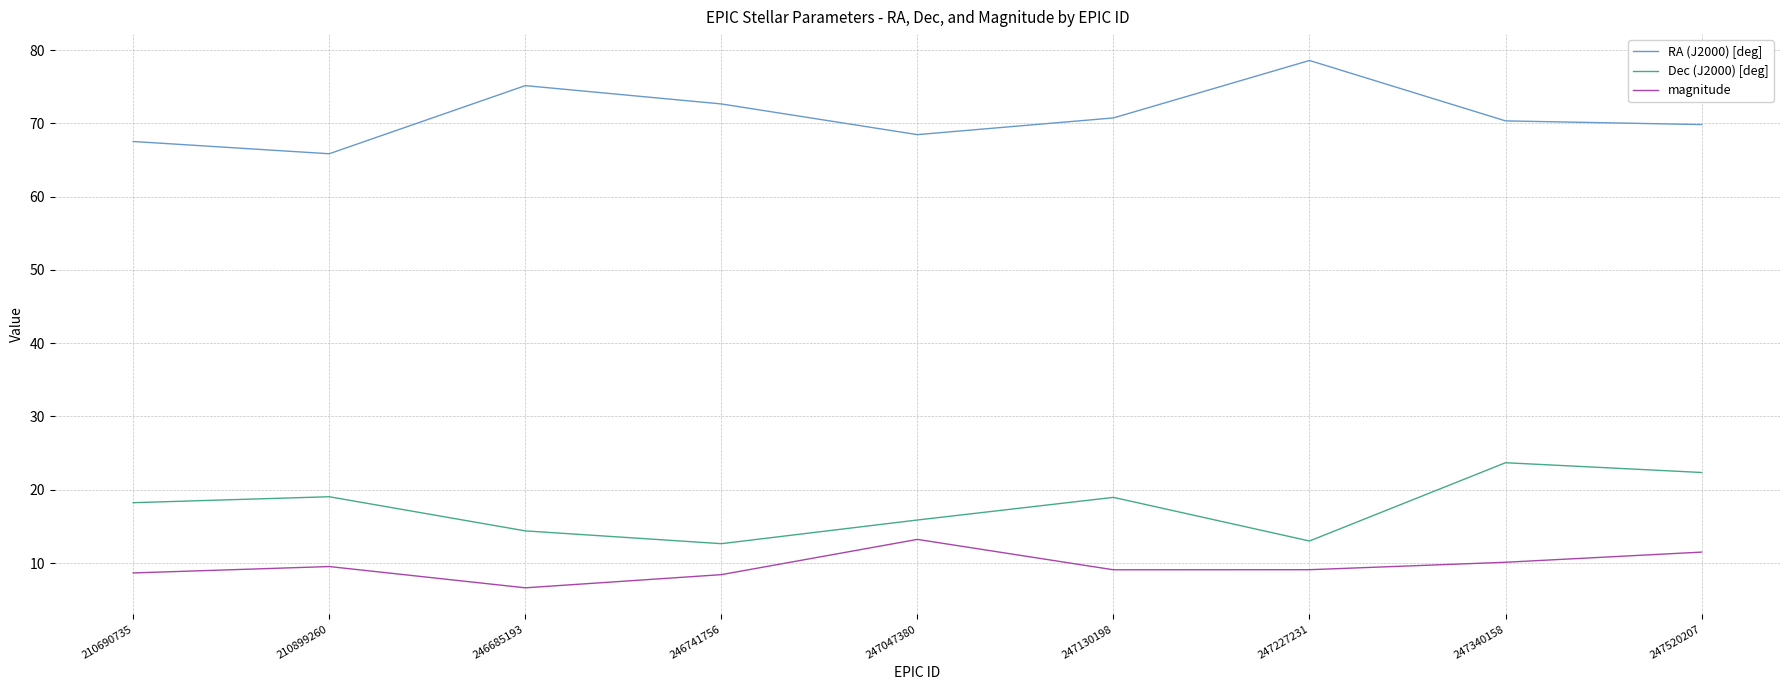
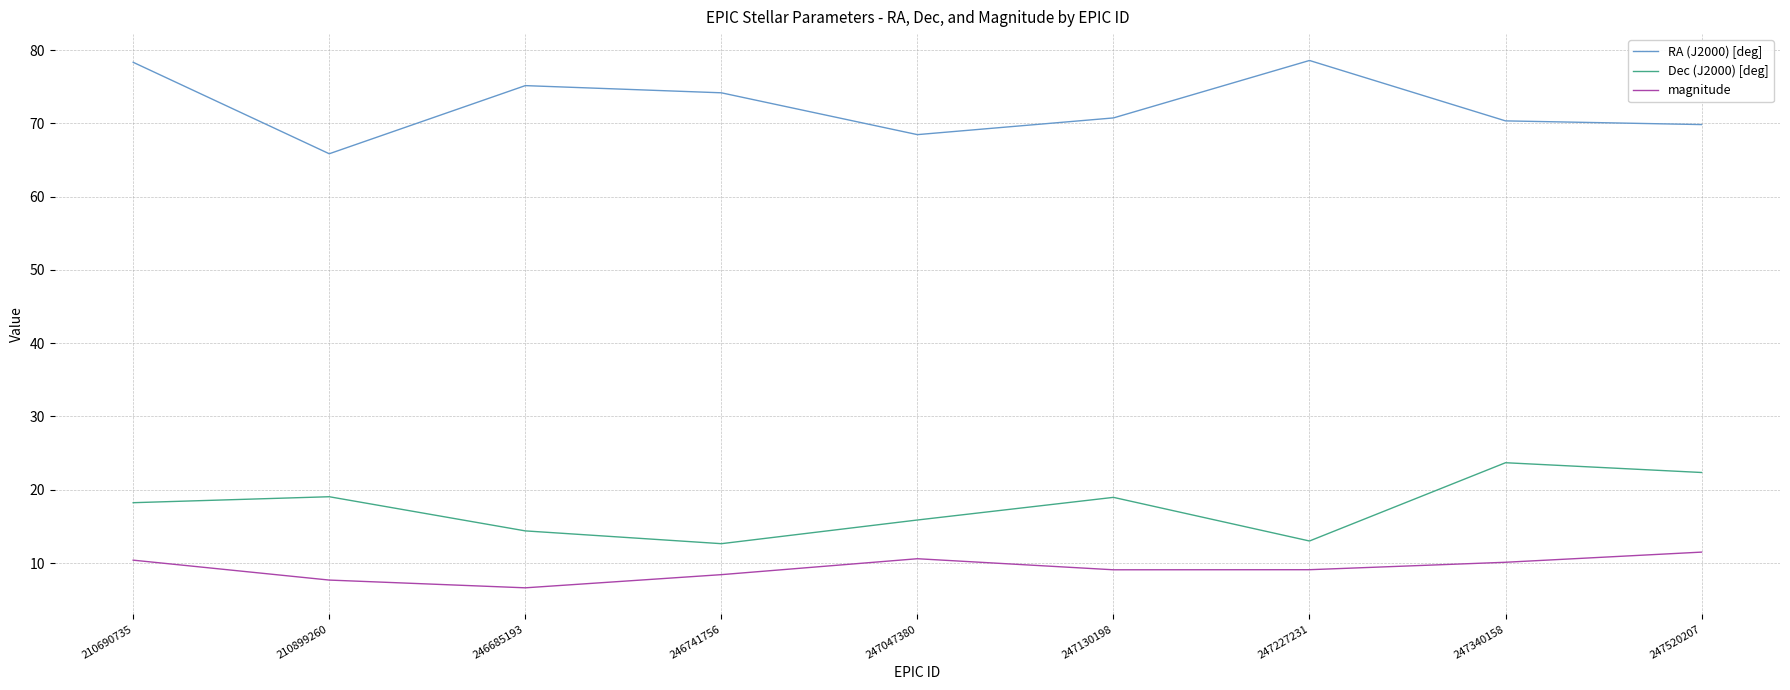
RA (J2000) [deg], 210690735: 68 -> 78
magnitude, 210690735: 9 -> 10
magnitude, 210899260: 10 -> 8
RA (J2000) [deg], 246741756: 73 -> 74
magnitude, 247047380: 13 -> 11
